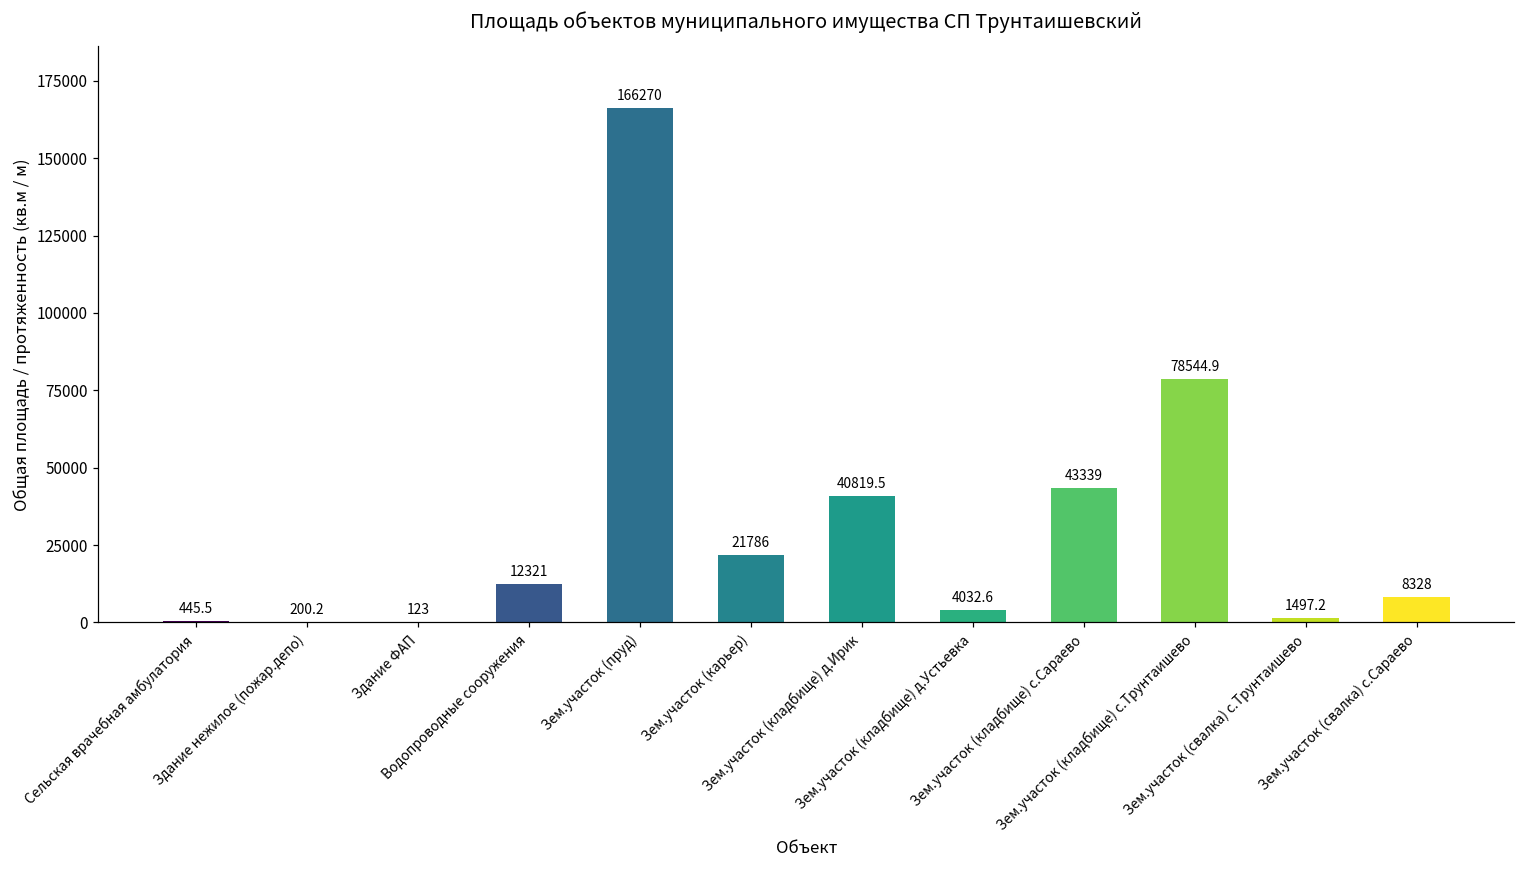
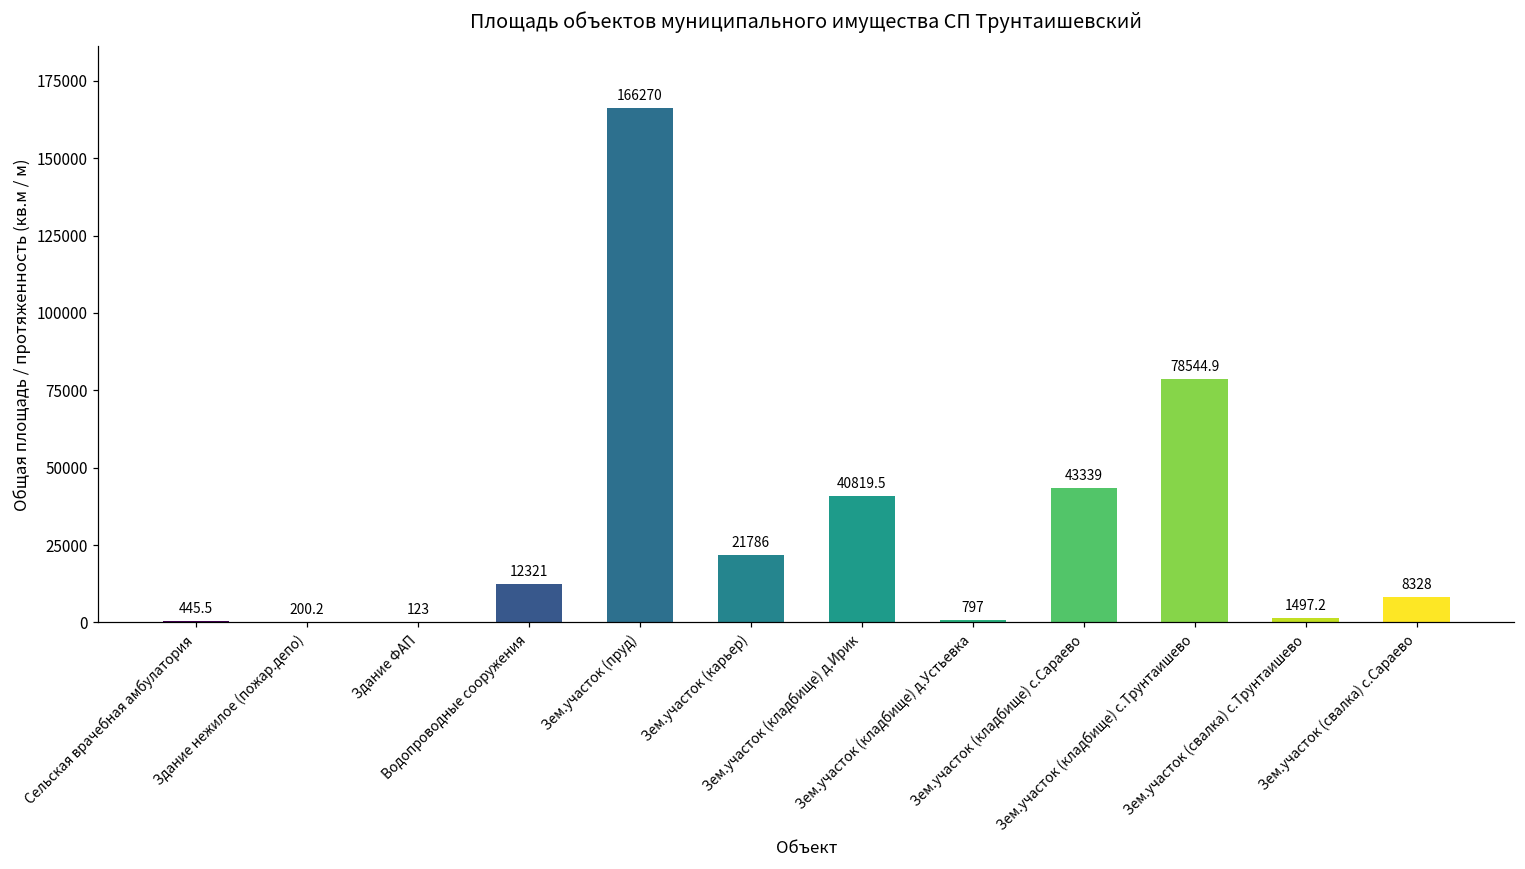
Зем.участок (кладбище) д.Устьевка: 4032.6 -> 797
